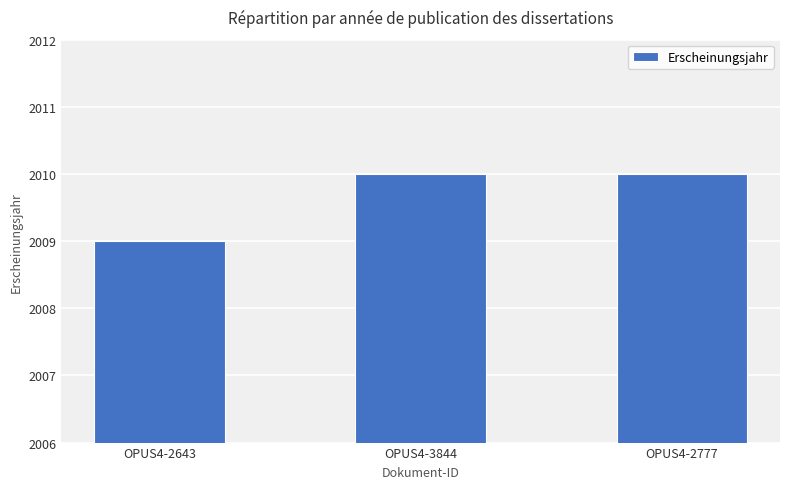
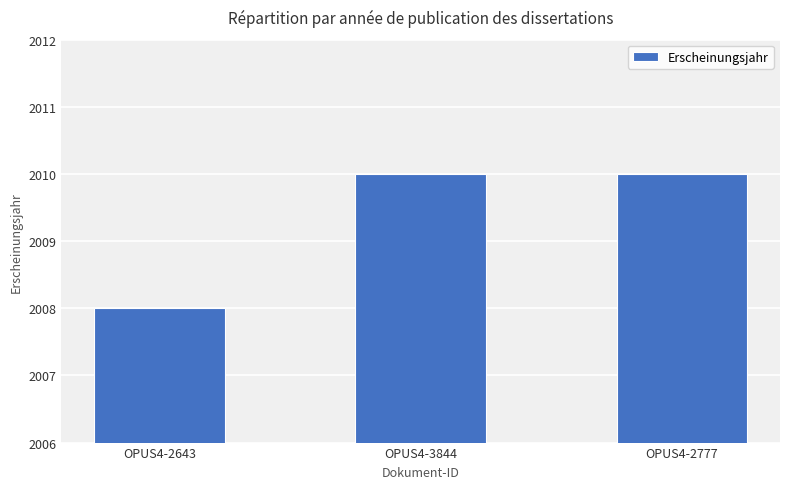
OPUS4-2643: 2009 -> 2008
